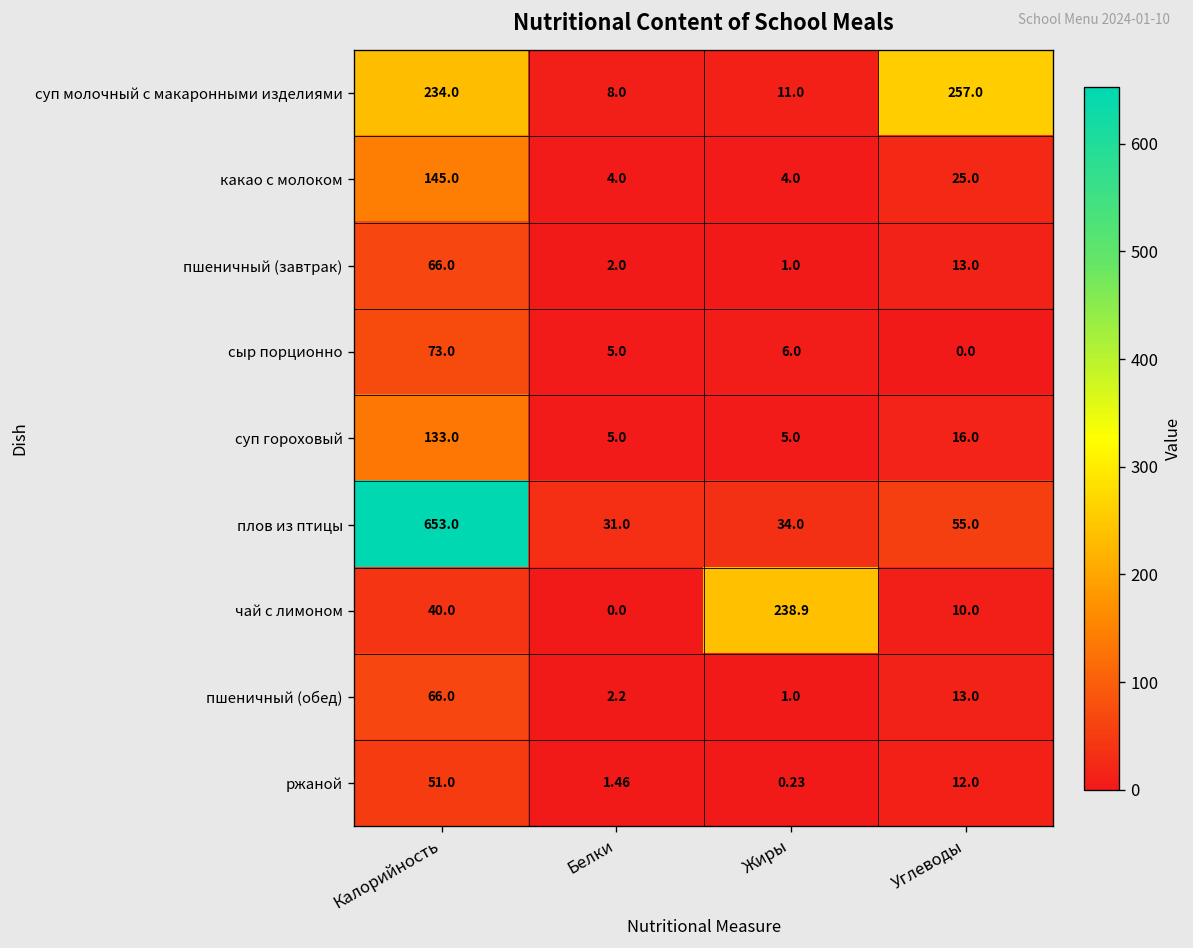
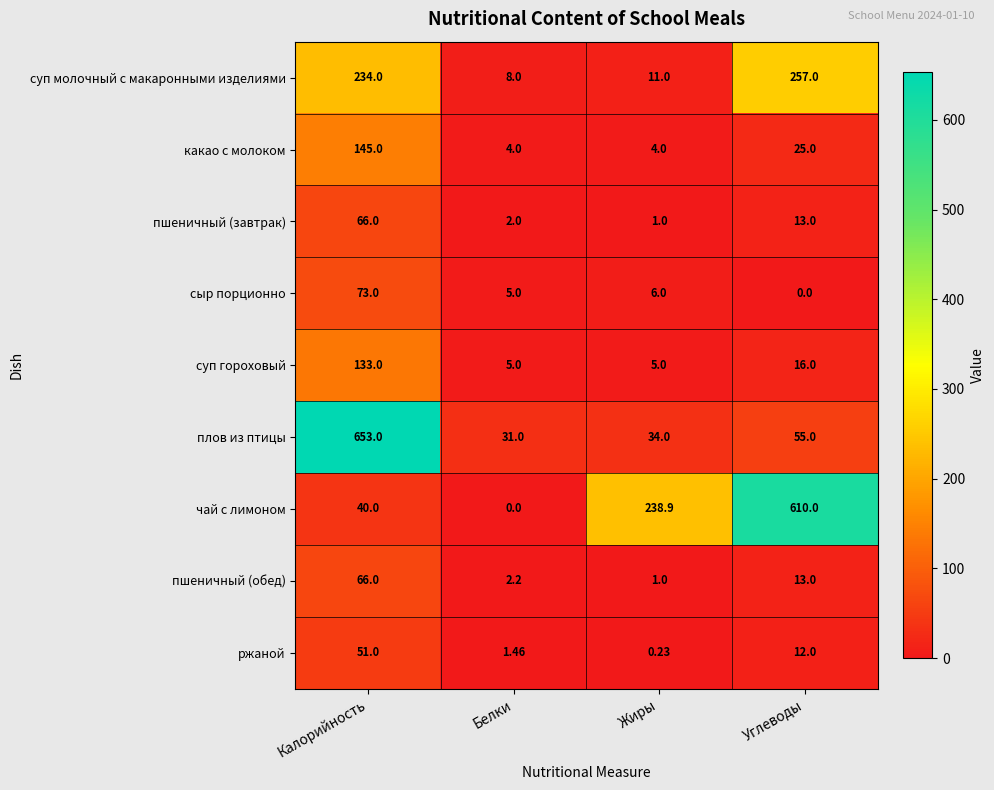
чай с лимоном, Углеводы: 10.0 -> 610.0
